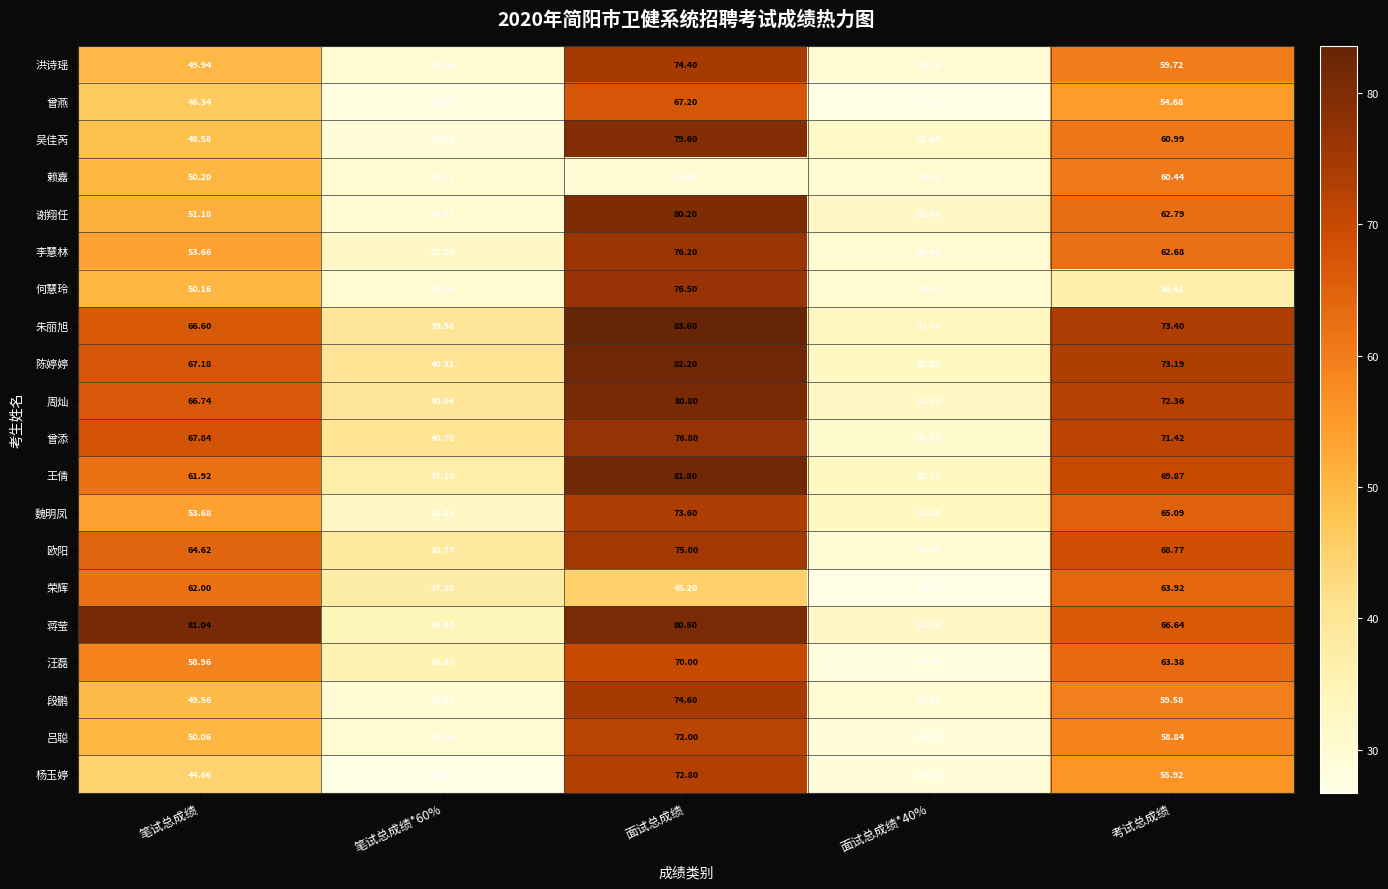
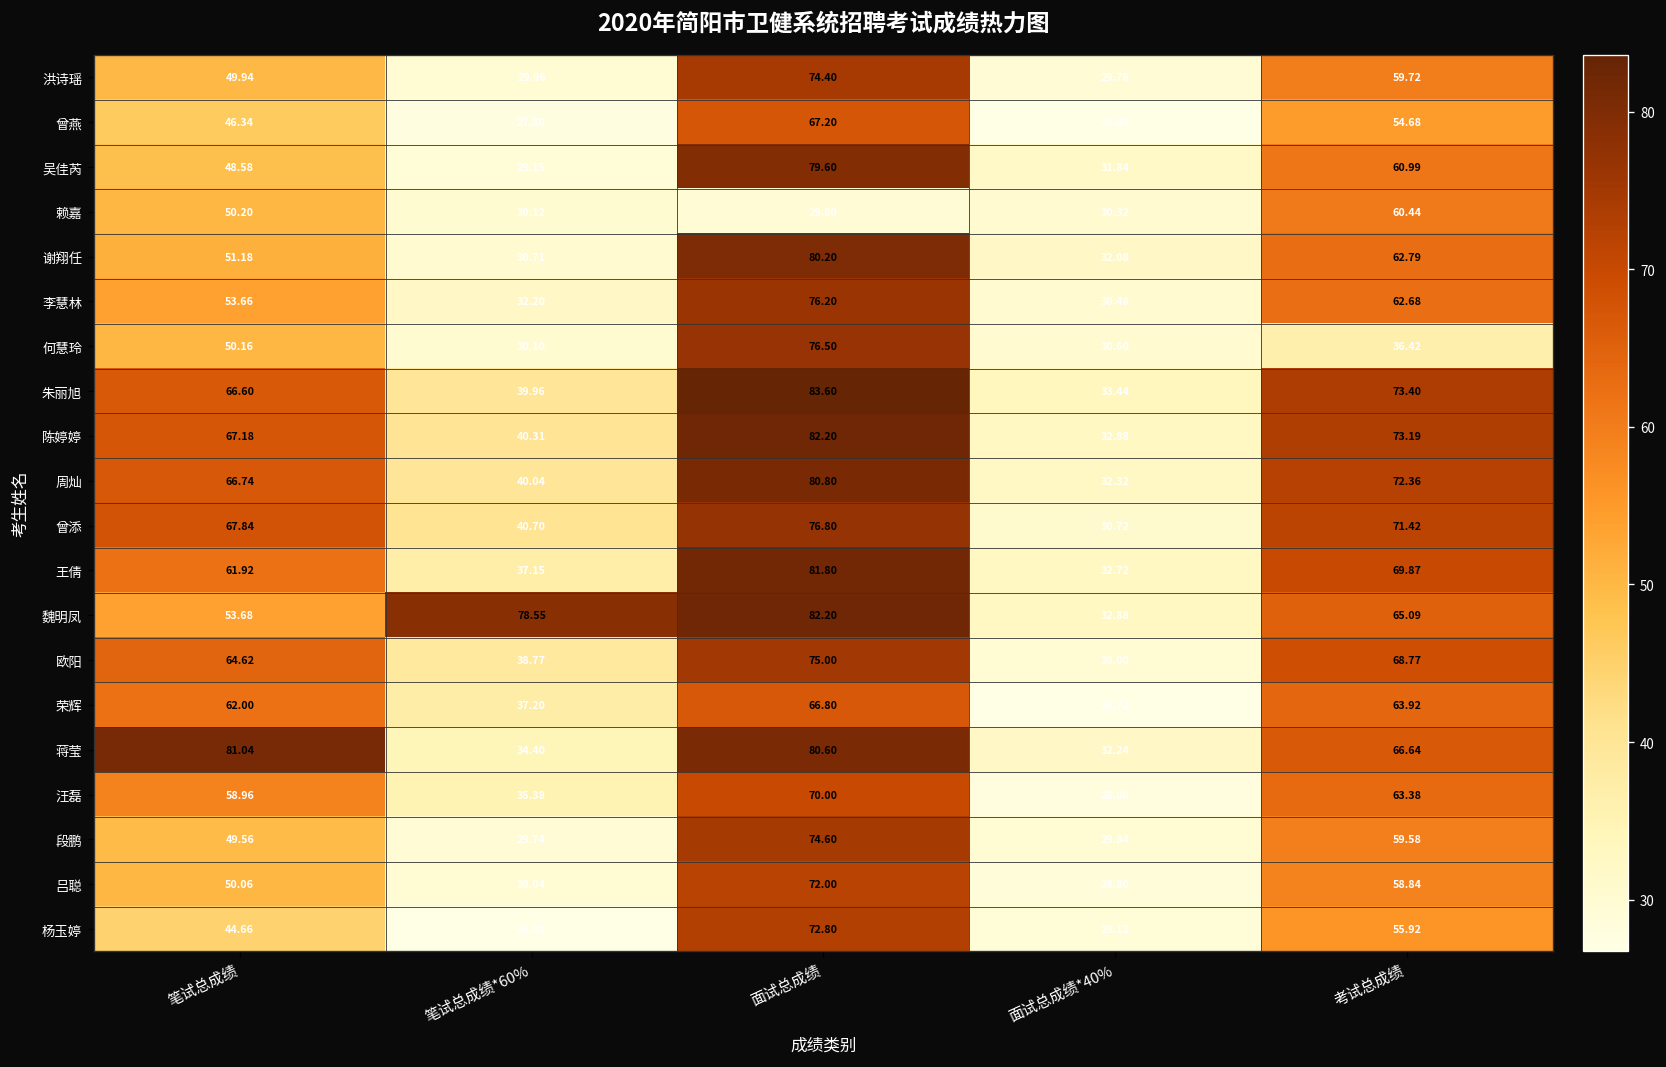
魏明凤, 笔试总成绩*60%: 32.21 -> 78.55
魏明凤, 面试总成绩: 73.60 -> 82.20
荣辉, 面试总成绩: 45.20 -> 66.80
